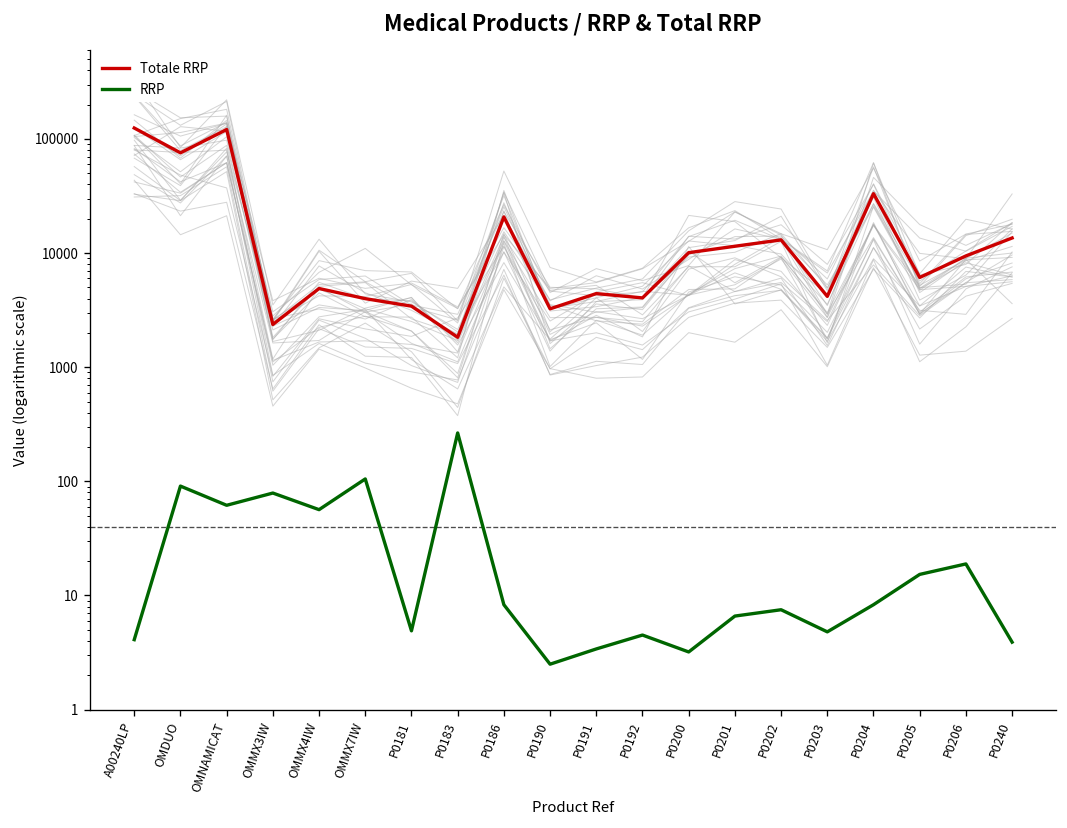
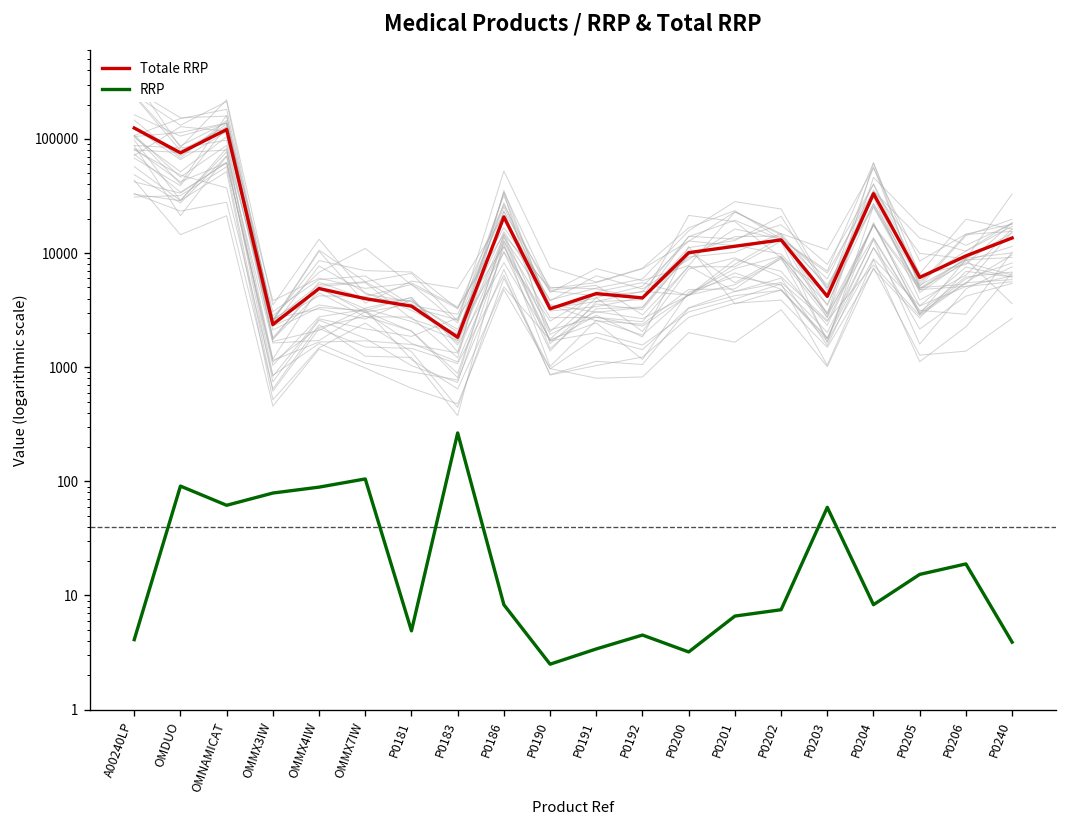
RRP, OMMX4IW: 60 -> 90
RRP, P0203: 5 -> 60
